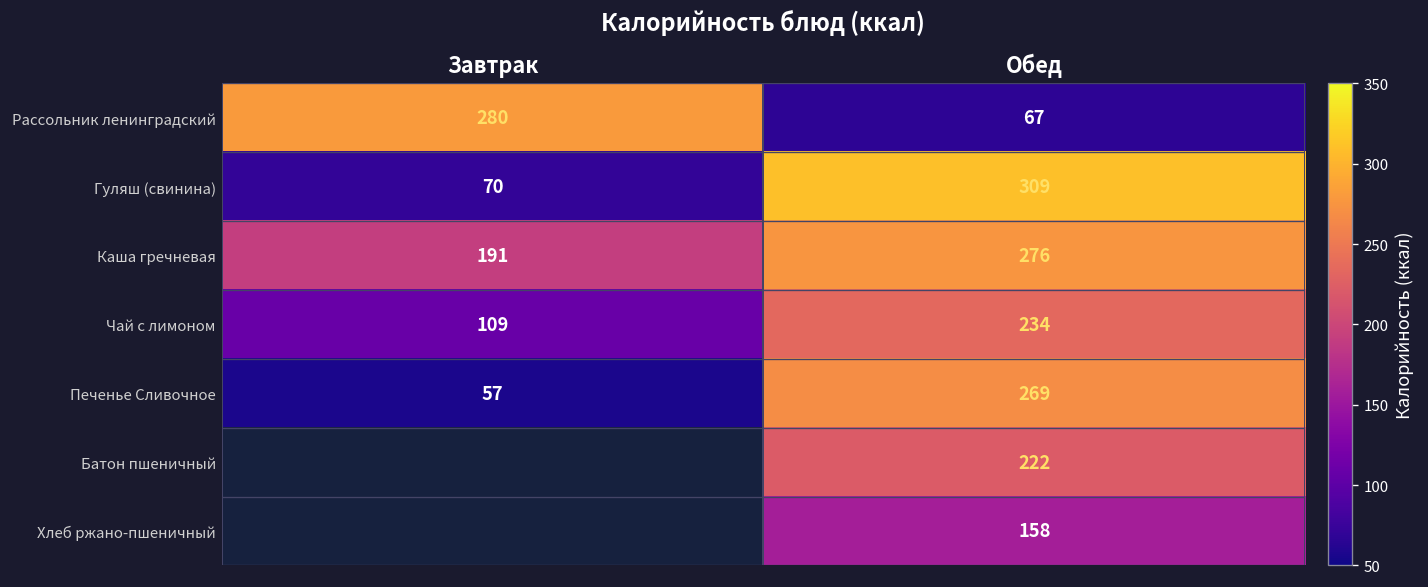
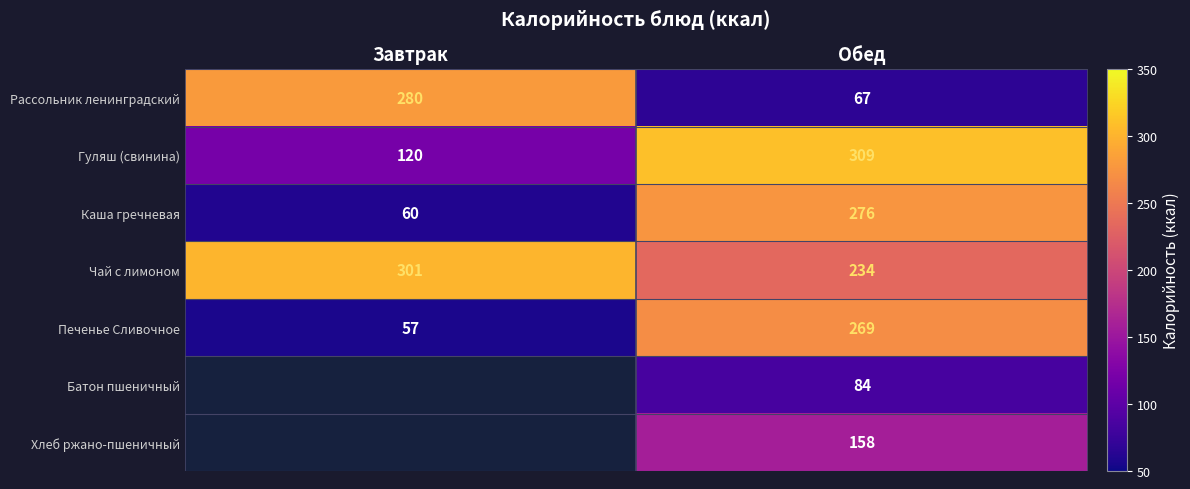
Гуляш (свинина), Завтрак: 70 -> 120
Каша гречневая, Завтрак: 191 -> 60
Чай с лимоном, Завтрак: 109 -> 301
Батон пшеничный, Обед: 222 -> 84
